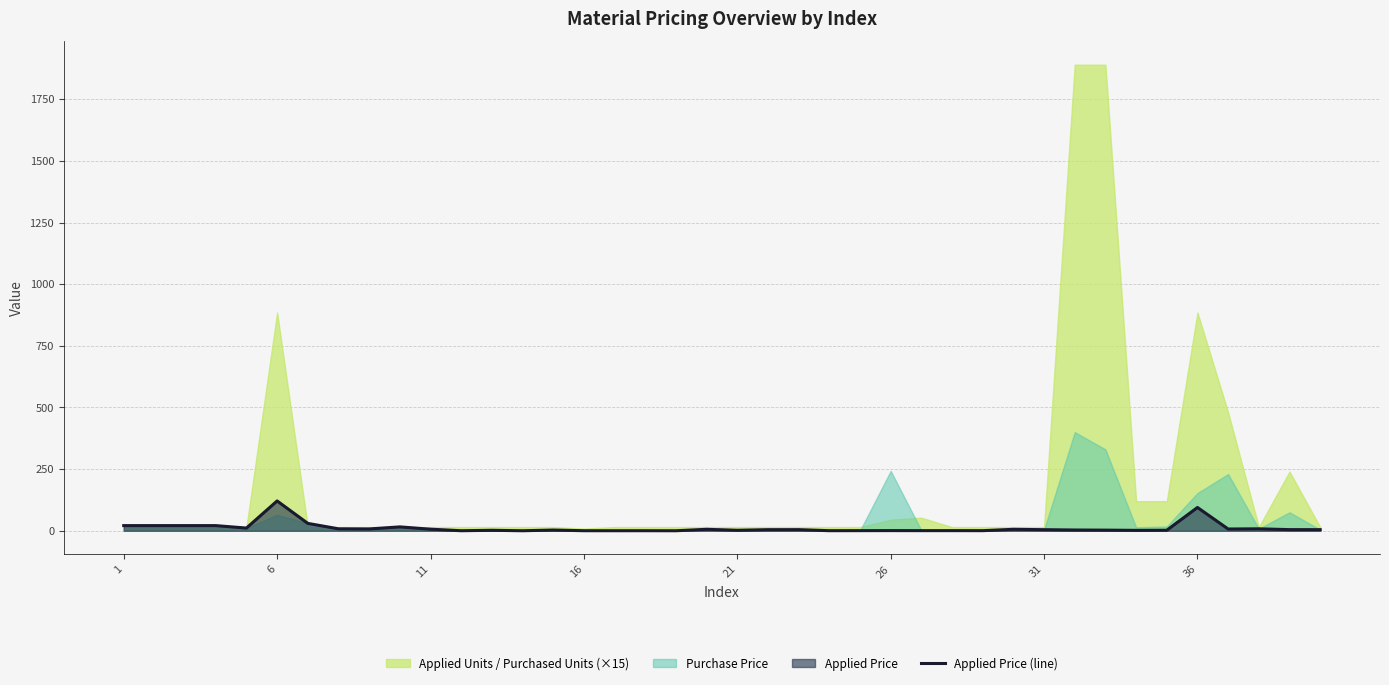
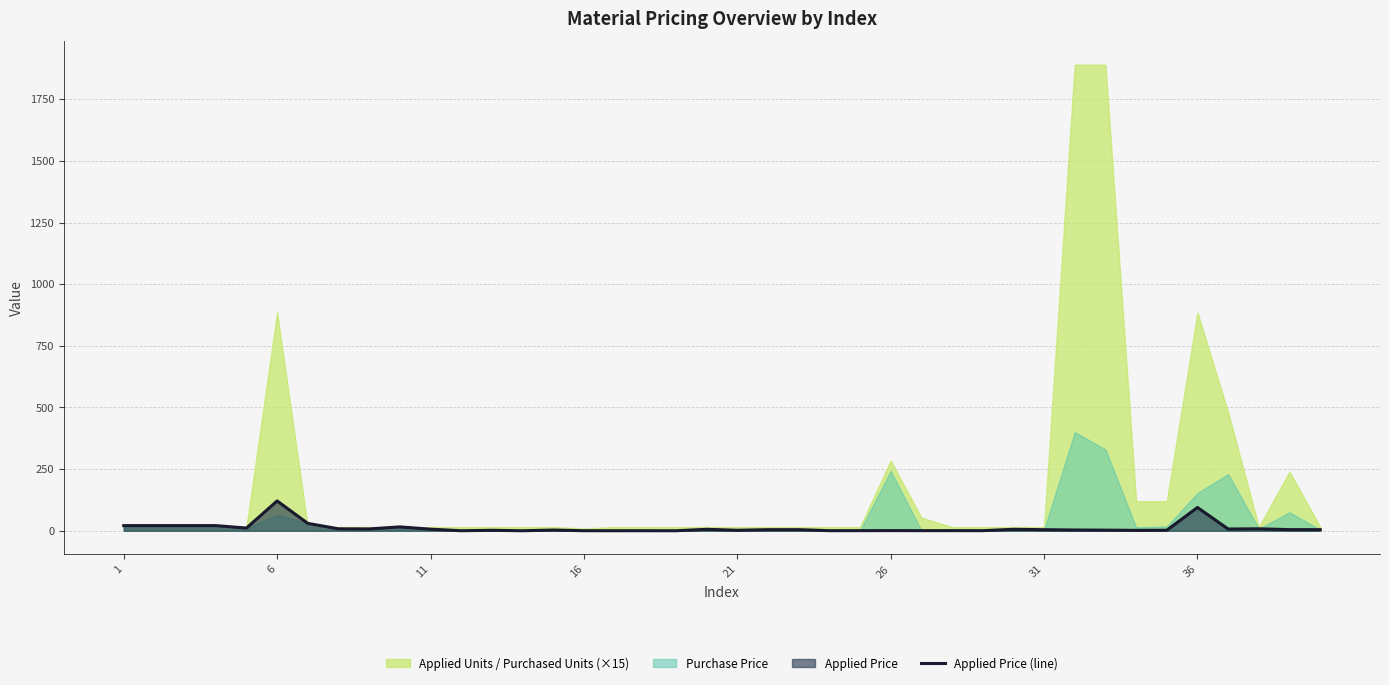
Applied Units / Purchased Units (×15), 26: 50 -> 290
